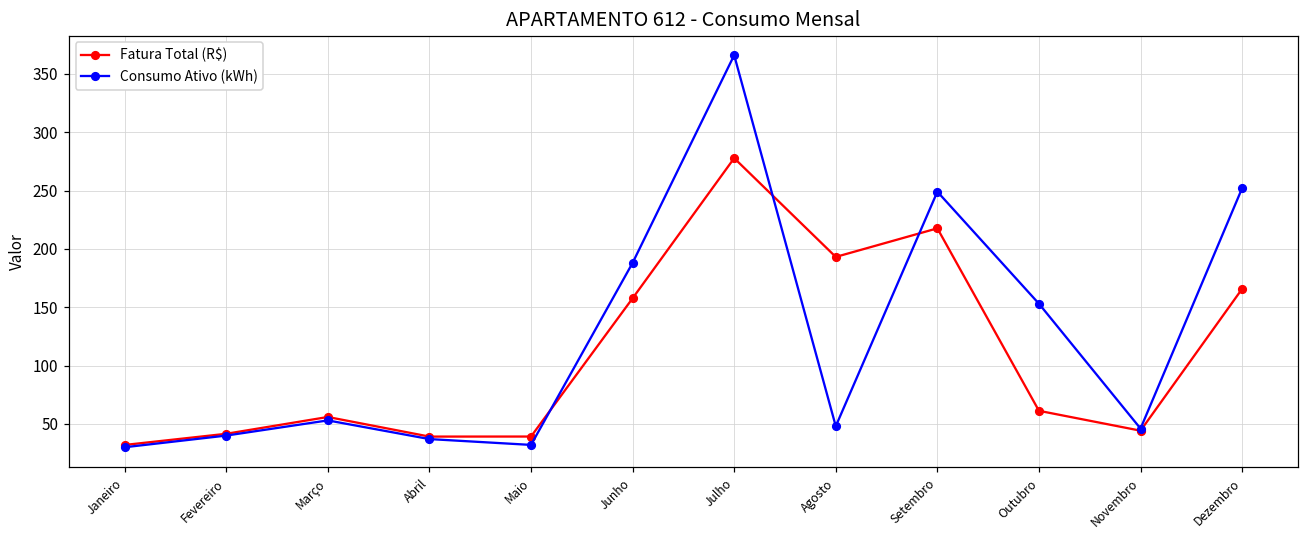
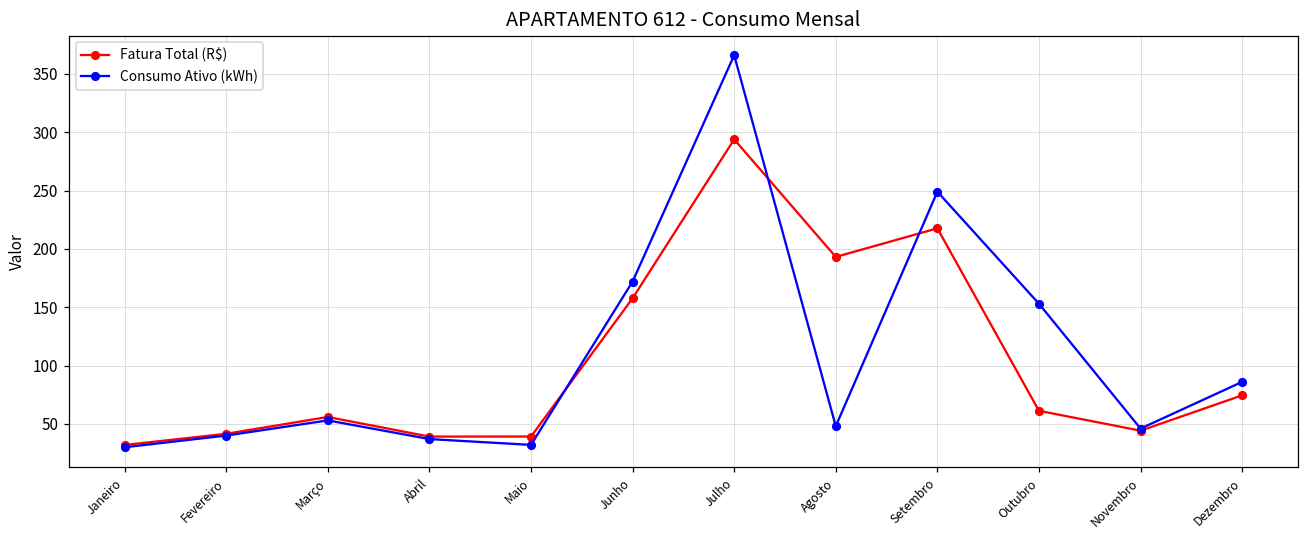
Consumo Ativo (kWh), Junho: 188 -> 172
Fatura Total (R$), Julho: 278 -> 294
Fatura Total (R$), Dezembro: 166 -> 74
Consumo Ativo (kWh), Dezembro: 252 -> 86
